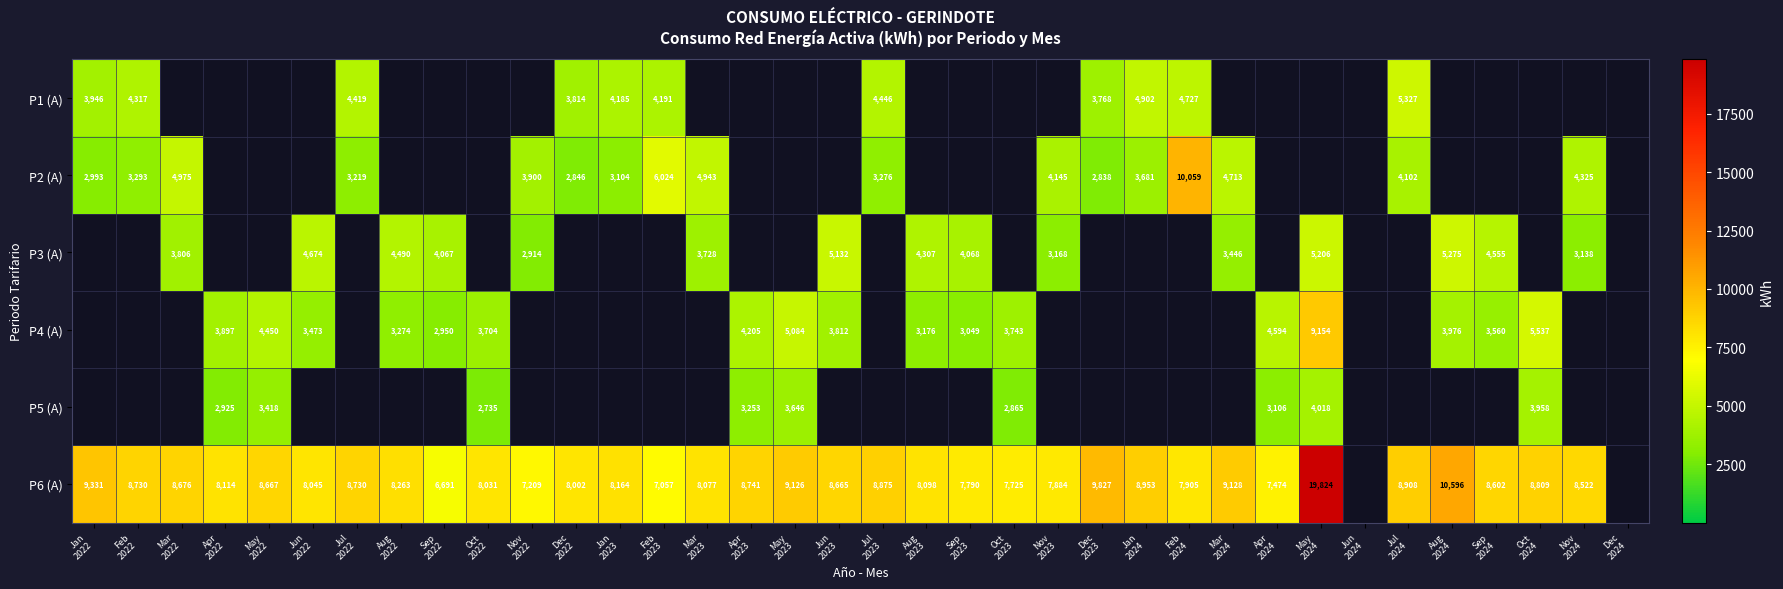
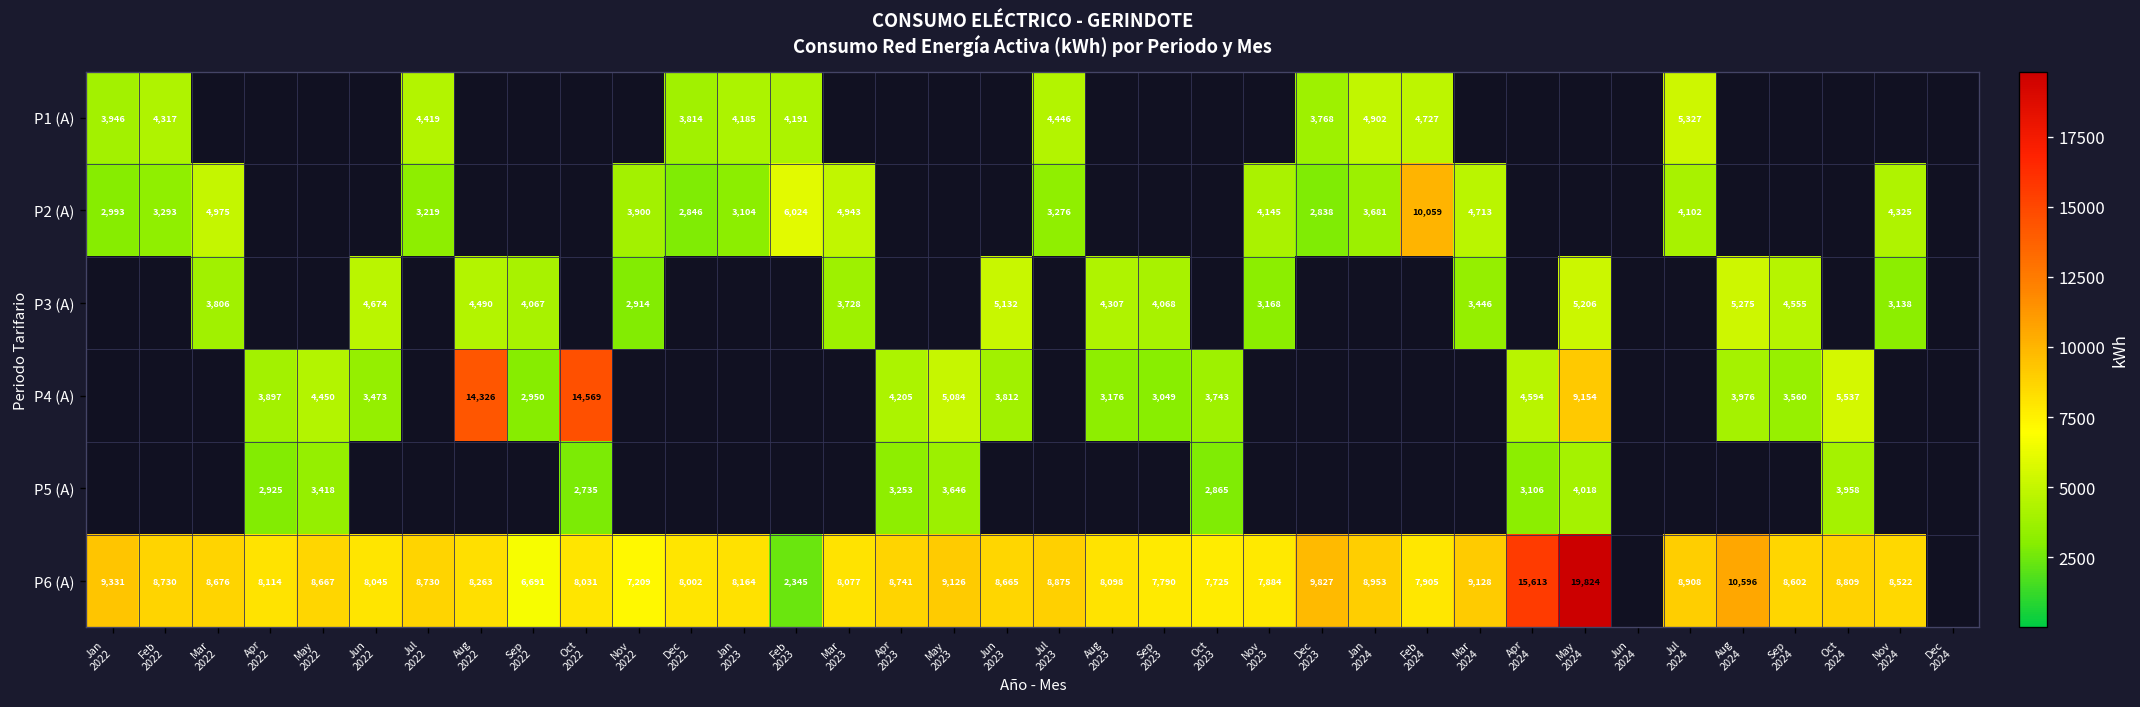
P4 (A), Aug 2022: 3,274 -> 14,326
P4 (A), Oct 2022: 3,704 -> 14,569
P6 (A), Feb 2023: 7,057 -> 2,345
P6 (A), Apr 2024: 7,474 -> 15,613
